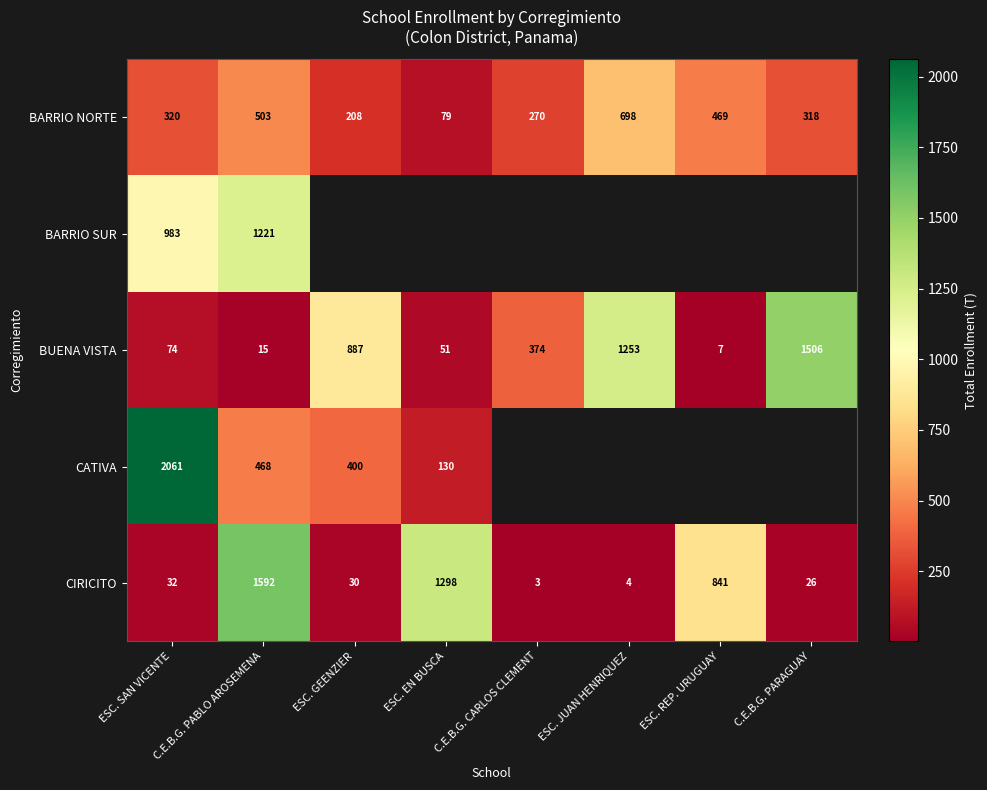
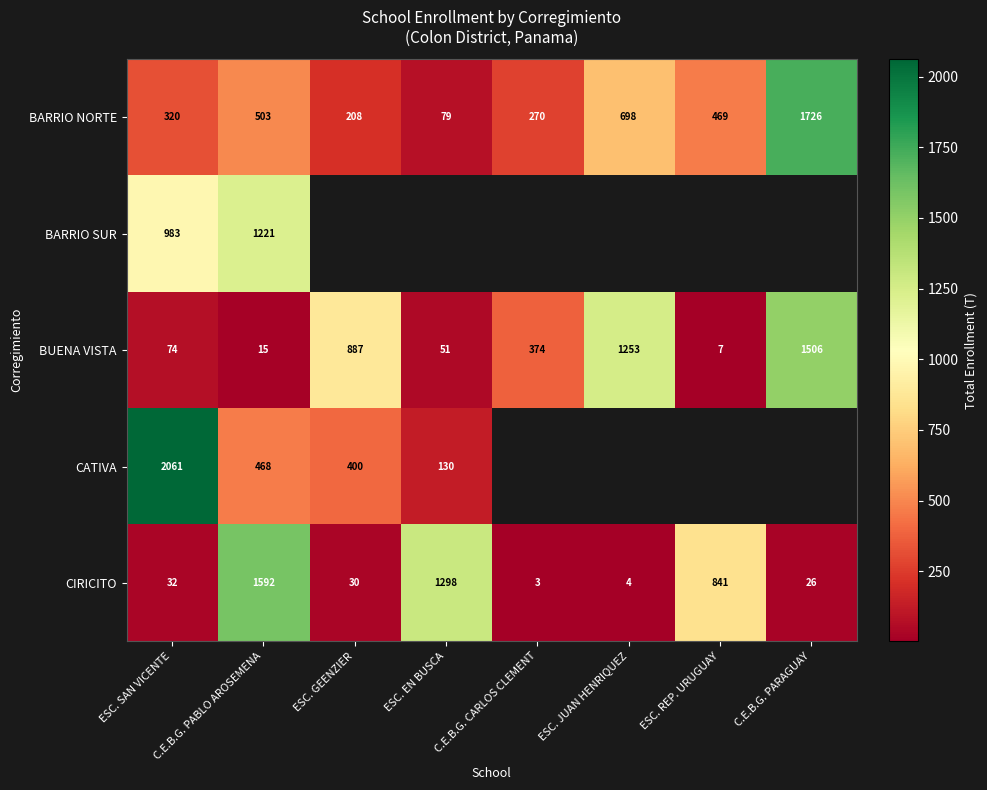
BARRIO NORTE, C.E.B.G. PARAGUAY: 318 -> 1726
